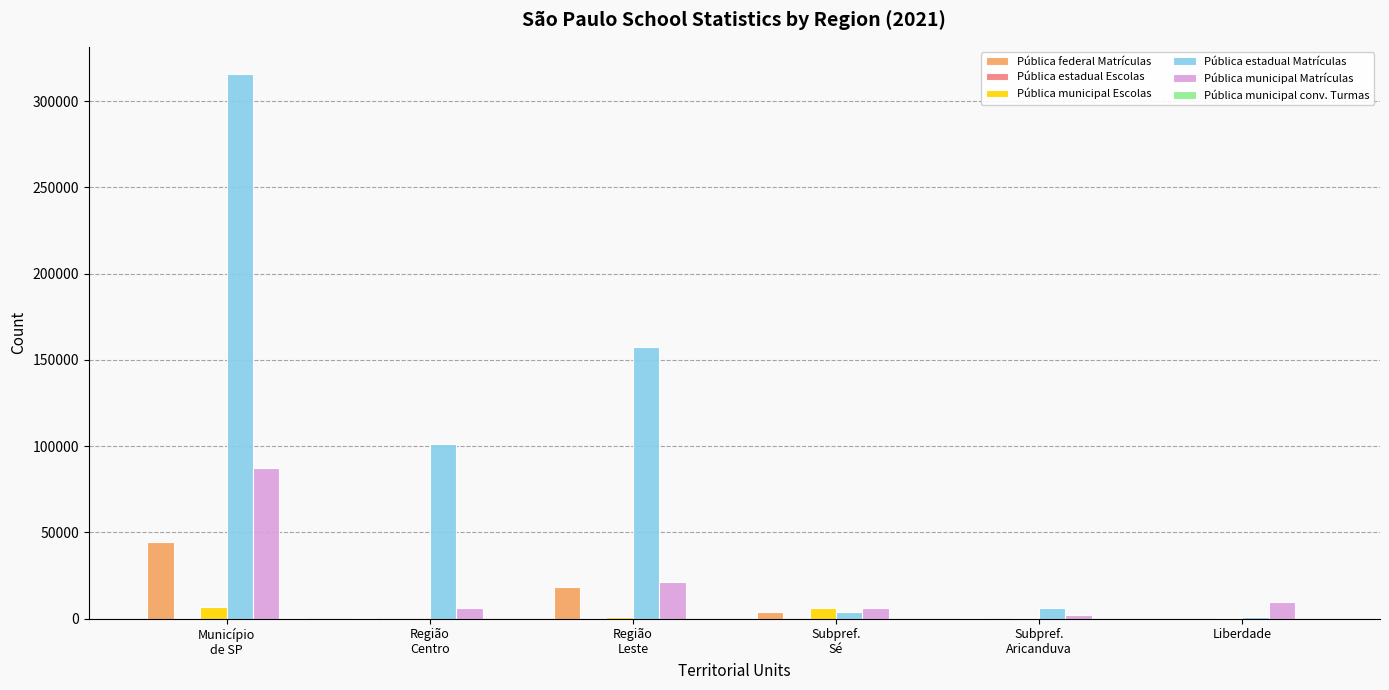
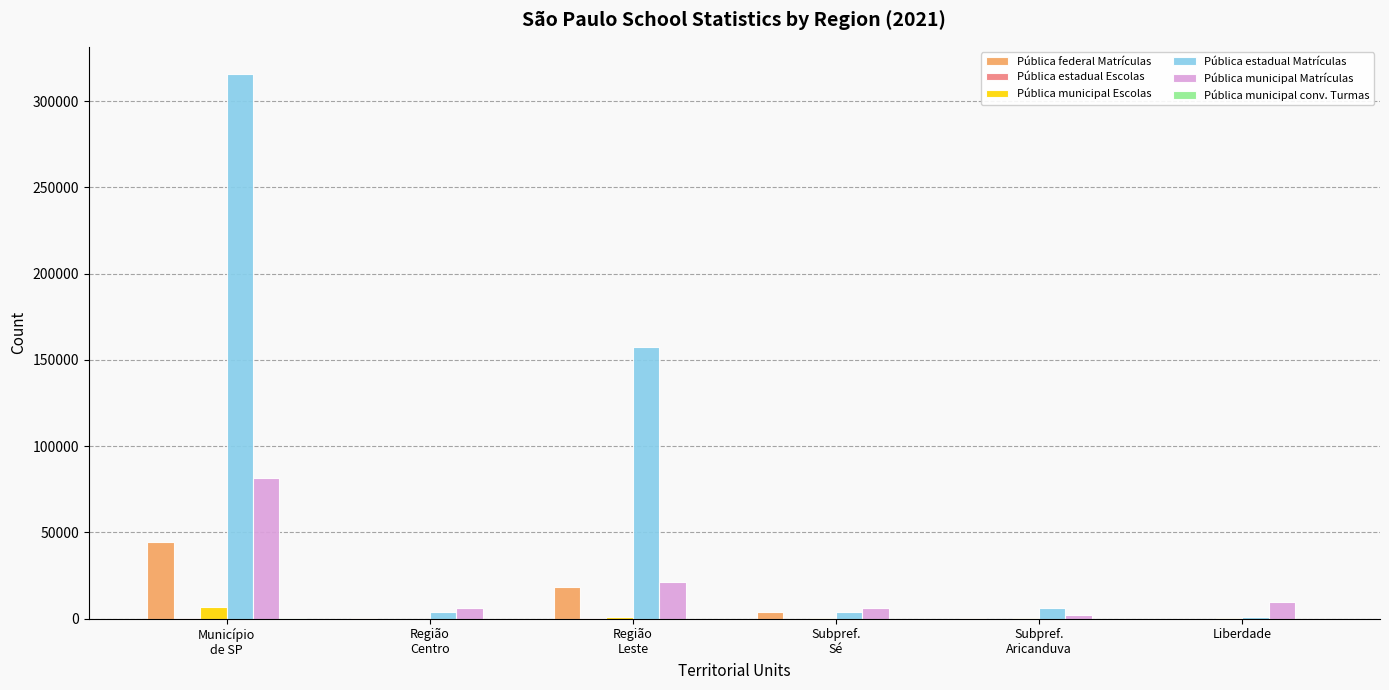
Pública municipal Matrículas, Município de SP: 87000 -> 81000
Pública estadual Matrículas, Região Centro: 101000 -> 4000
Pública municipal Escolas, Subpref. Sé: 6000 -> 0
